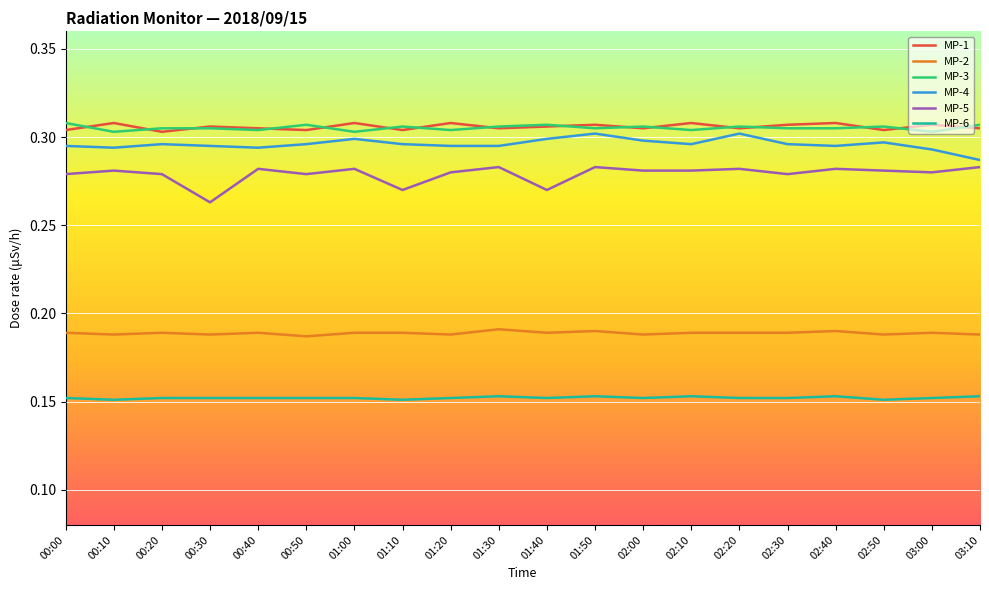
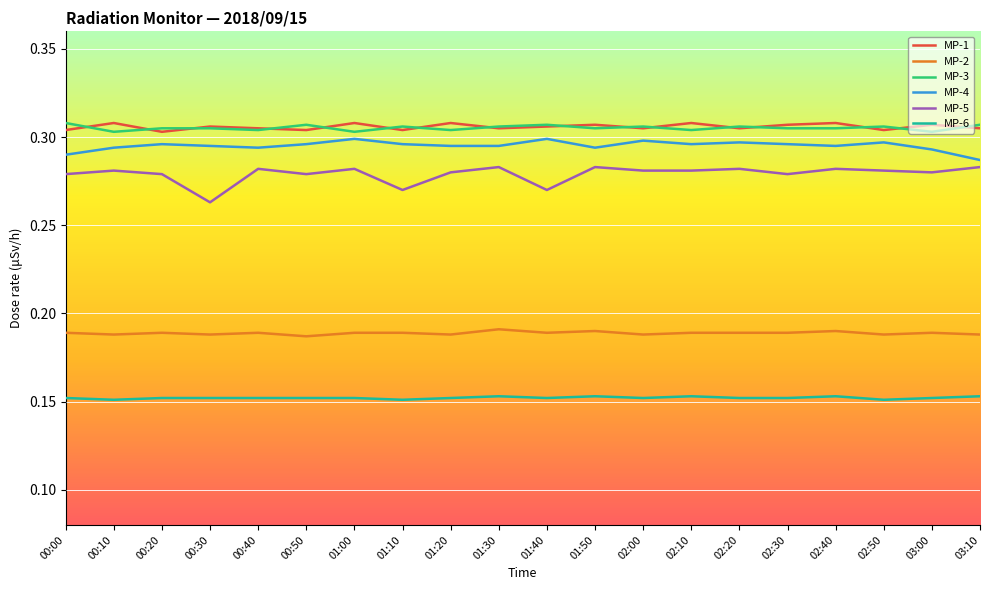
MP-4, 00:00: 0.295 -> 0.290
MP-4, 01:50: 0.302 -> 0.294
MP-4, 02:20: 0.302 -> 0.297
